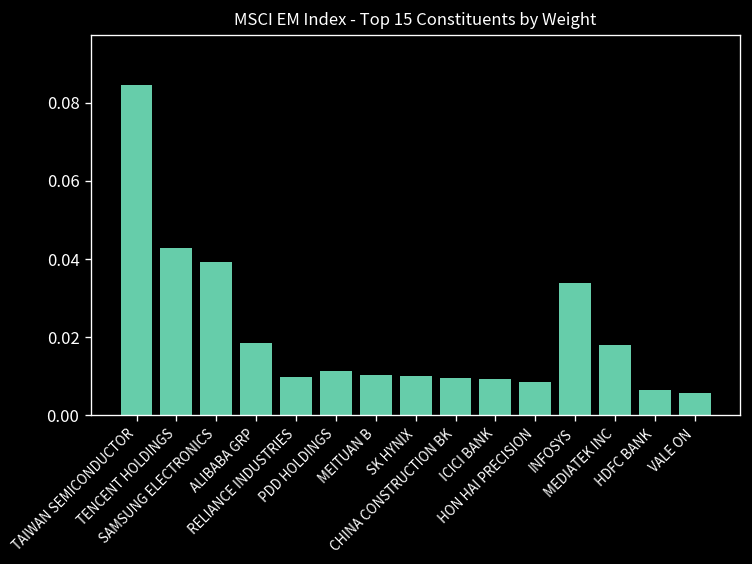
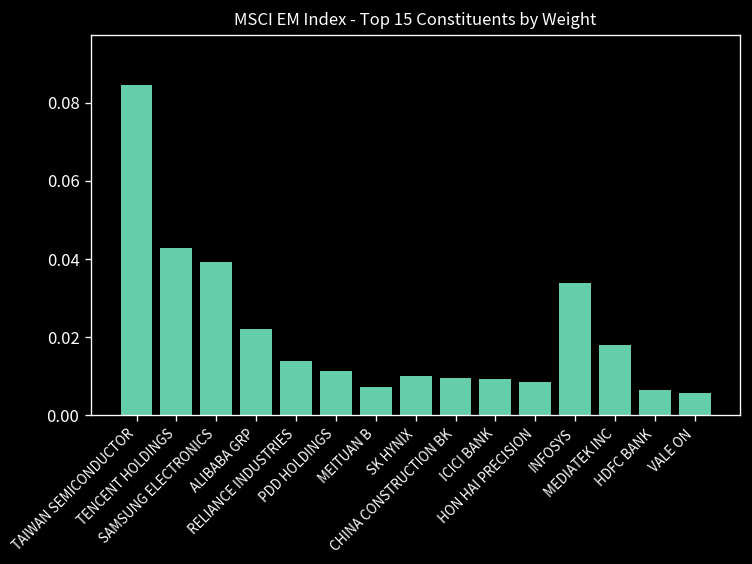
ALIBABA GRP: 0.018 -> 0.022
RELIANCE INDUSTRIES: 0.010 -> 0.014
MEITUAN B: 0.010 -> 0.007
